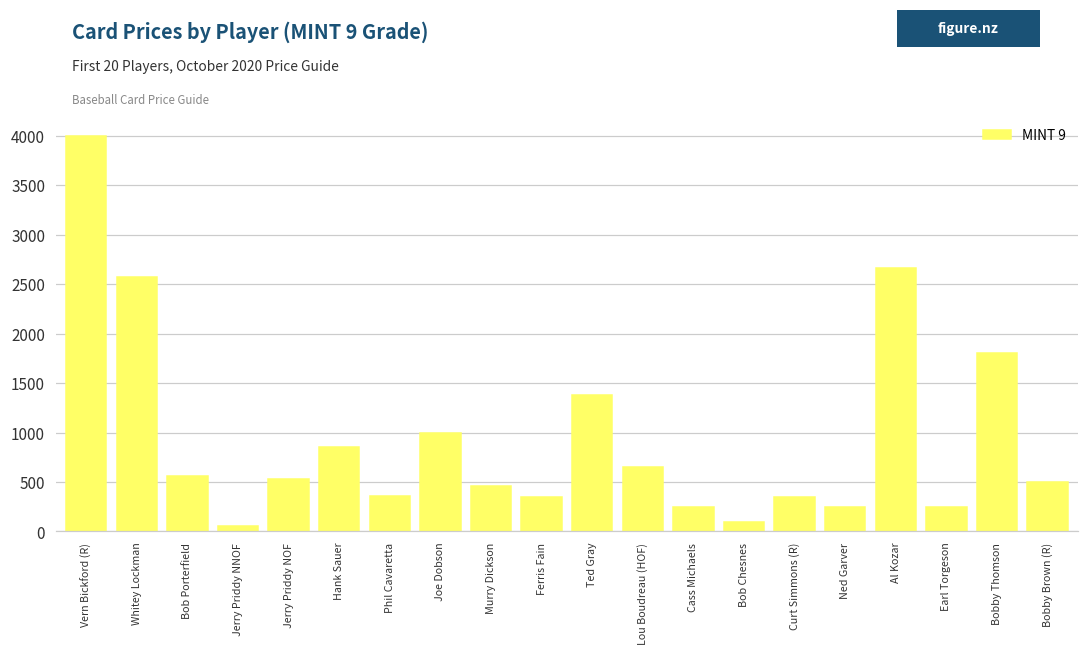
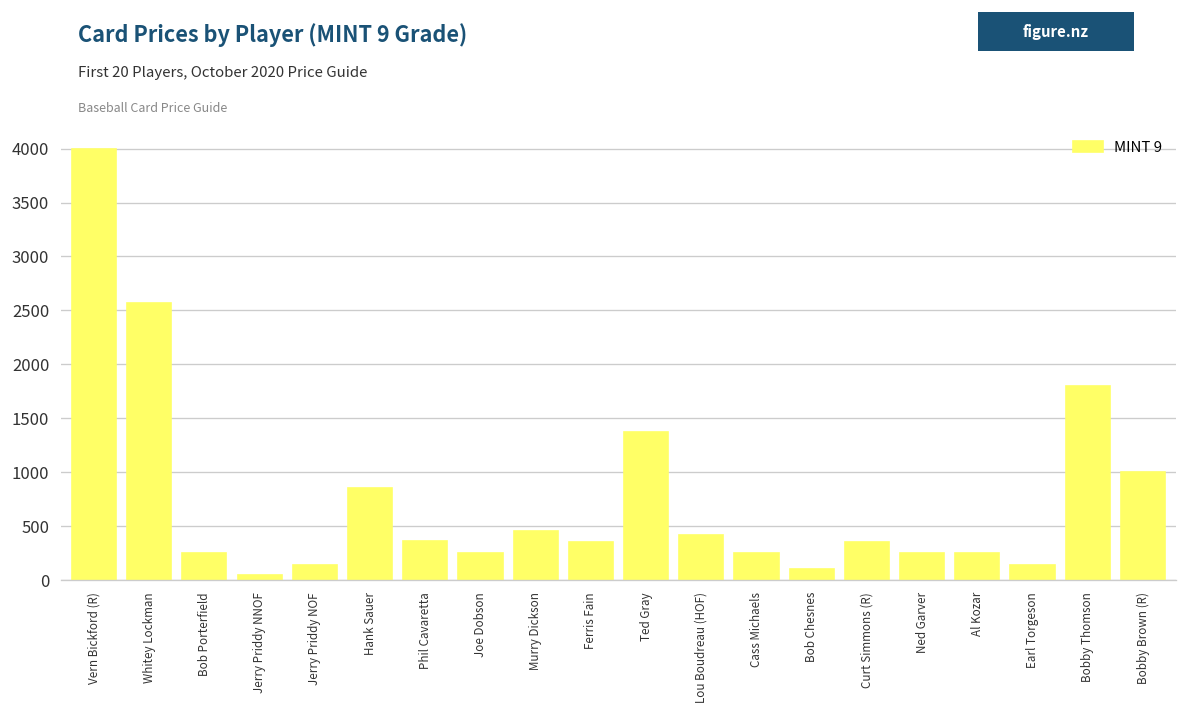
Bob Porterfield: 600 -> 300
Jerry Priddy NOF: 500 -> 100
Joe Dobson: 1000 -> 300
Lou Boudreau (HOF): 700 -> 400
Al Kozar: 2700 -> 300
Earl Torgeson: 300 -> 100
Bobby Brown (R): 500 -> 1000
